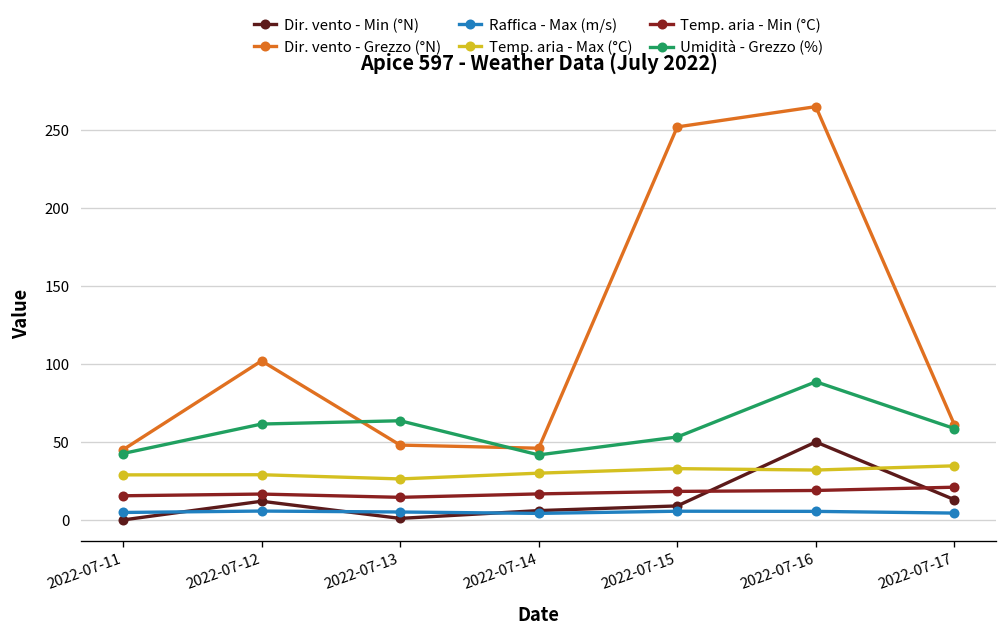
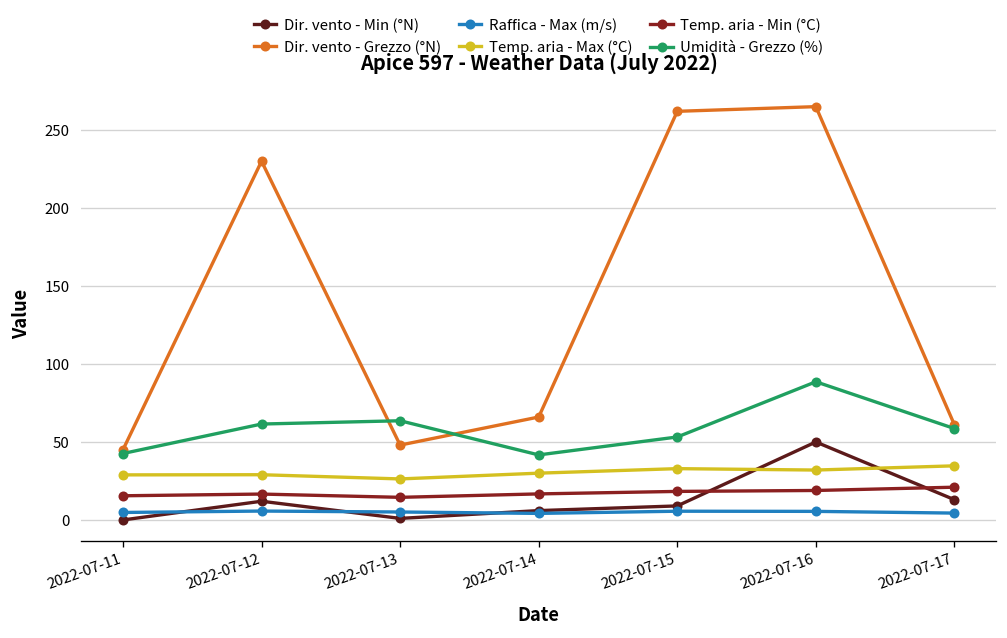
Dir. vento - Grezzo (°N), 2022-07-12: 102 -> 230
Dir. vento - Grezzo (°N), 2022-07-14: 46 -> 66
Dir. vento - Grezzo (°N), 2022-07-15: 252 -> 262
